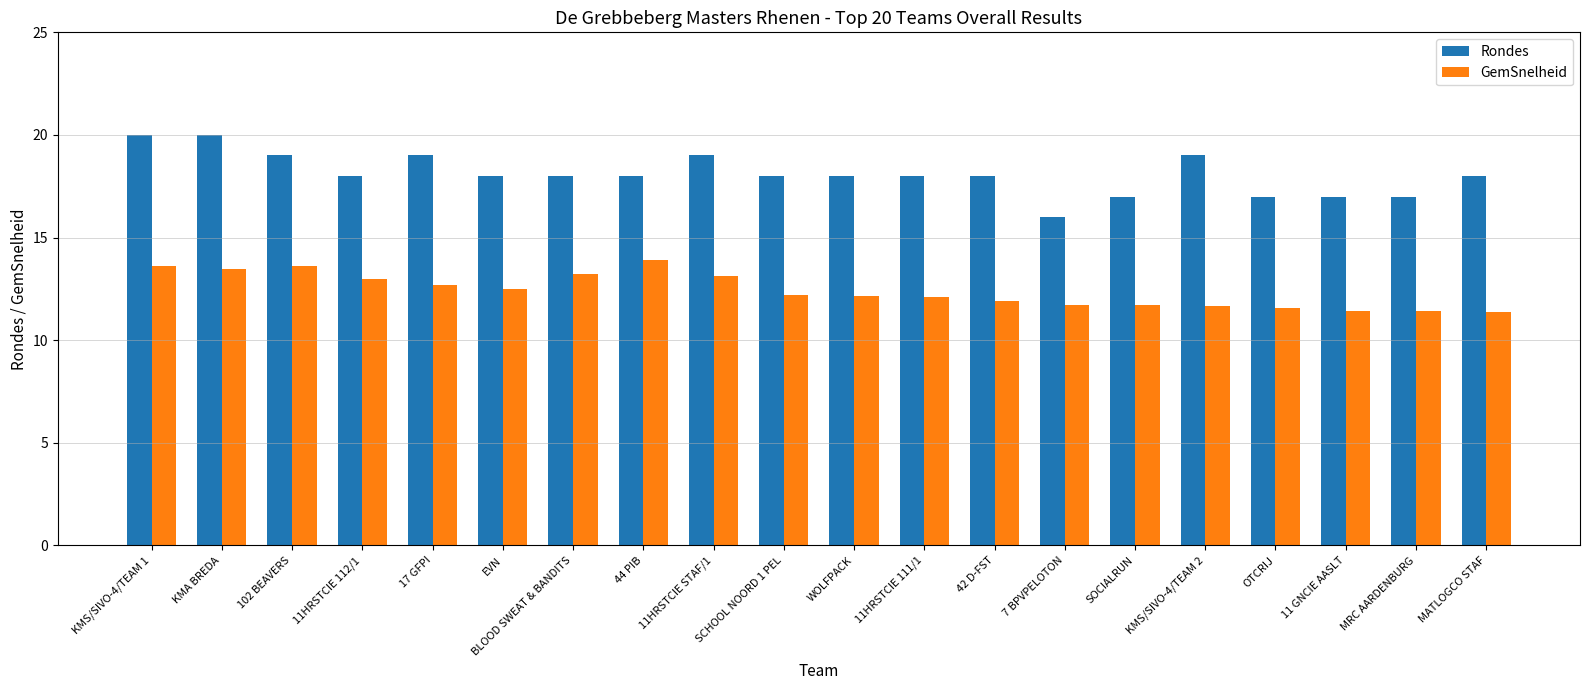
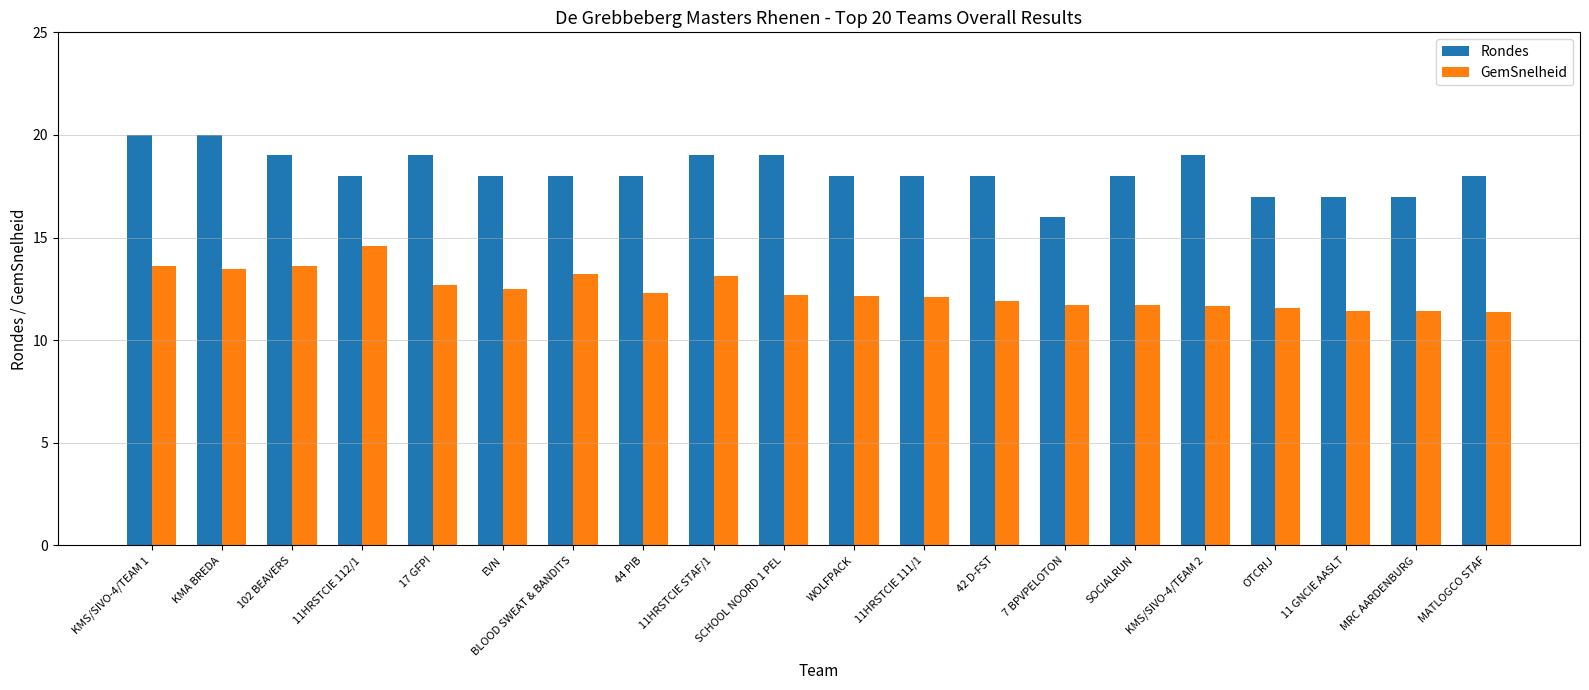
GemSnelheid, 11HRSTCIE 112/1: 13.0 -> 14.6
GemSnelheid, 44 PIB: 13.9 -> 12.3
Rondes, SCHOOL NOORD 1 PEL: 18 -> 19
Rondes, SOCIALRUN: 17 -> 18
